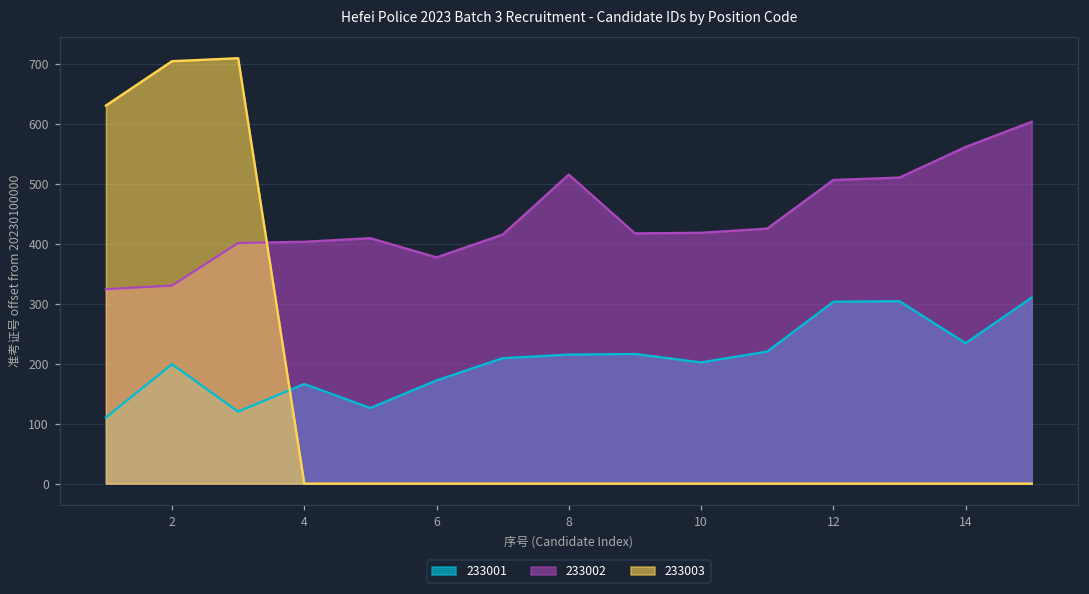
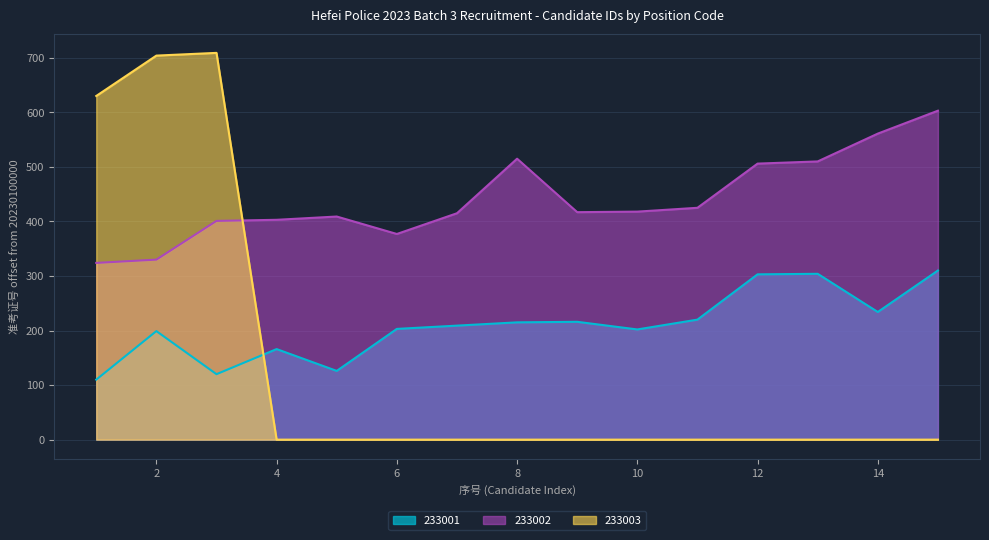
233001, 6: 170 -> 200
